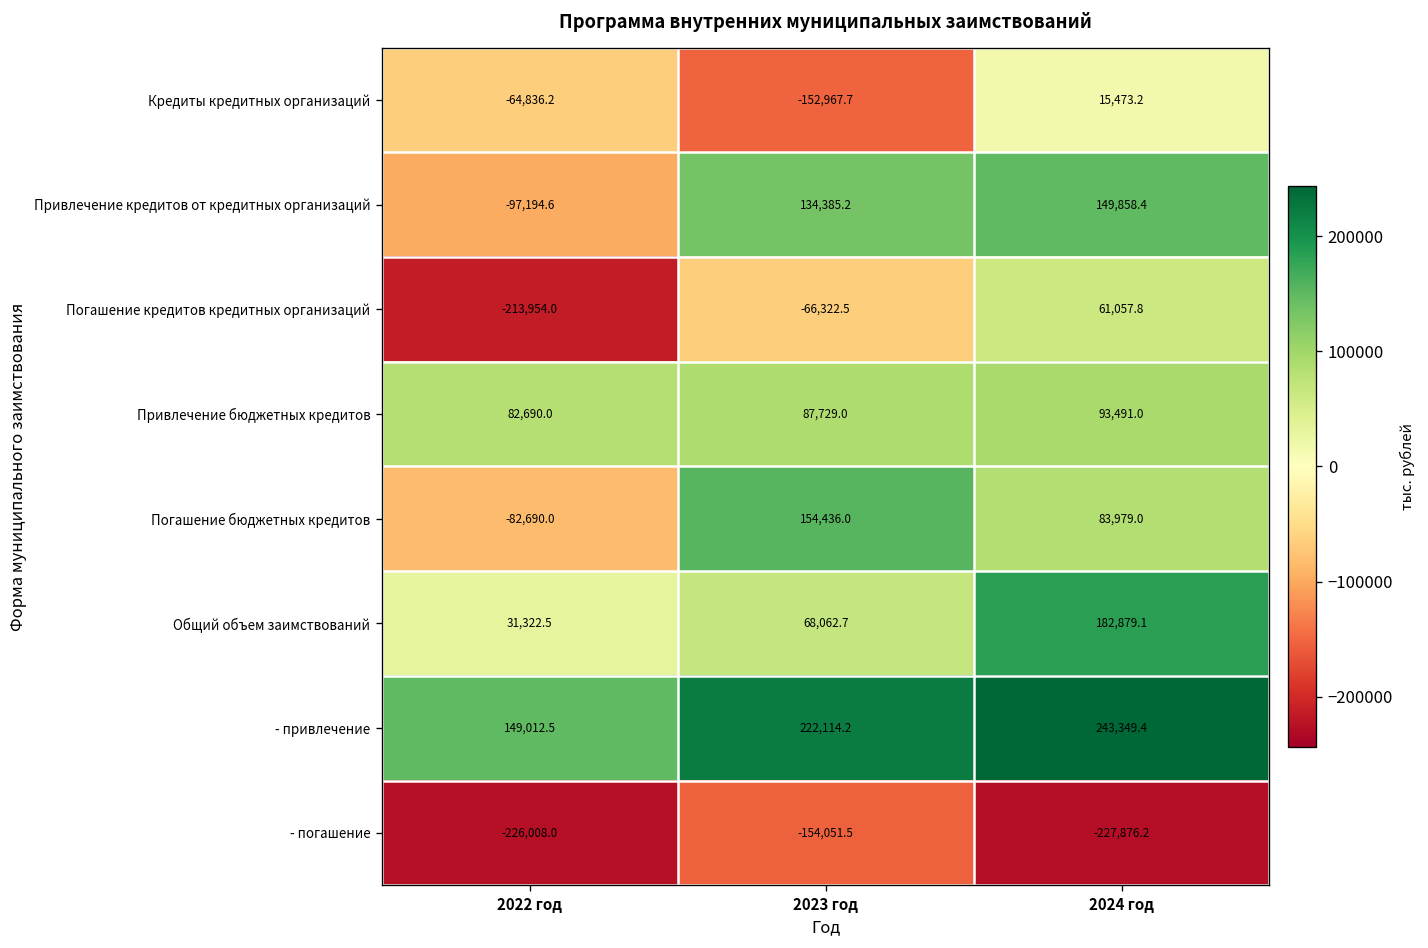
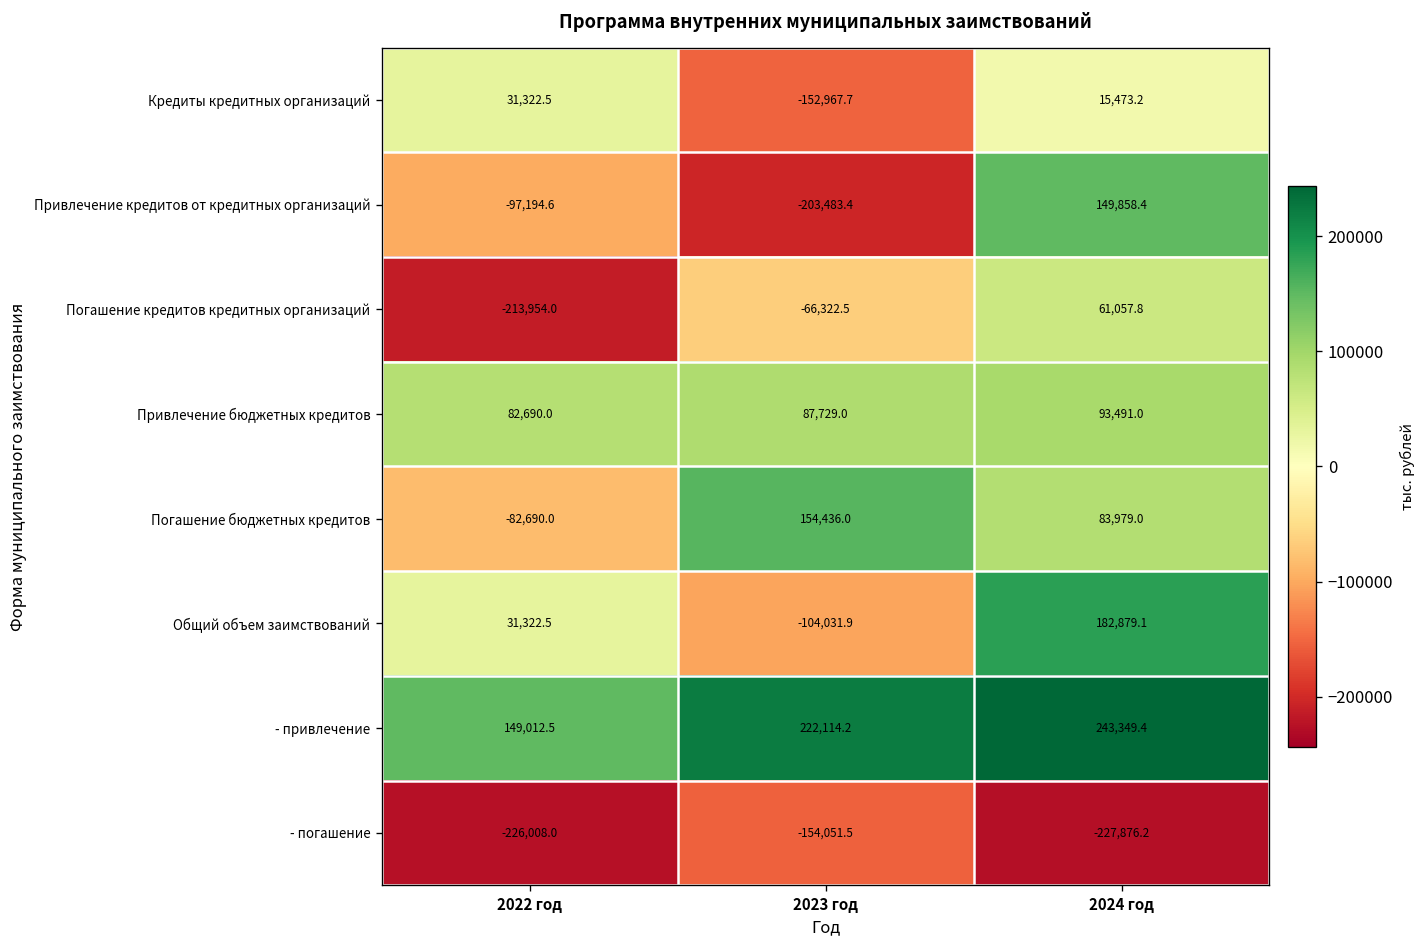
Кредиты кредитных организаций, 2022 год: -64,836.2 -> 31,322.5
Привлечение кредитов от кредитных организаций, 2023 год: 134,385.2 -> -203,483.4
Общий объем заимствований, 2023 год: 68,062.7 -> -104,031.9
